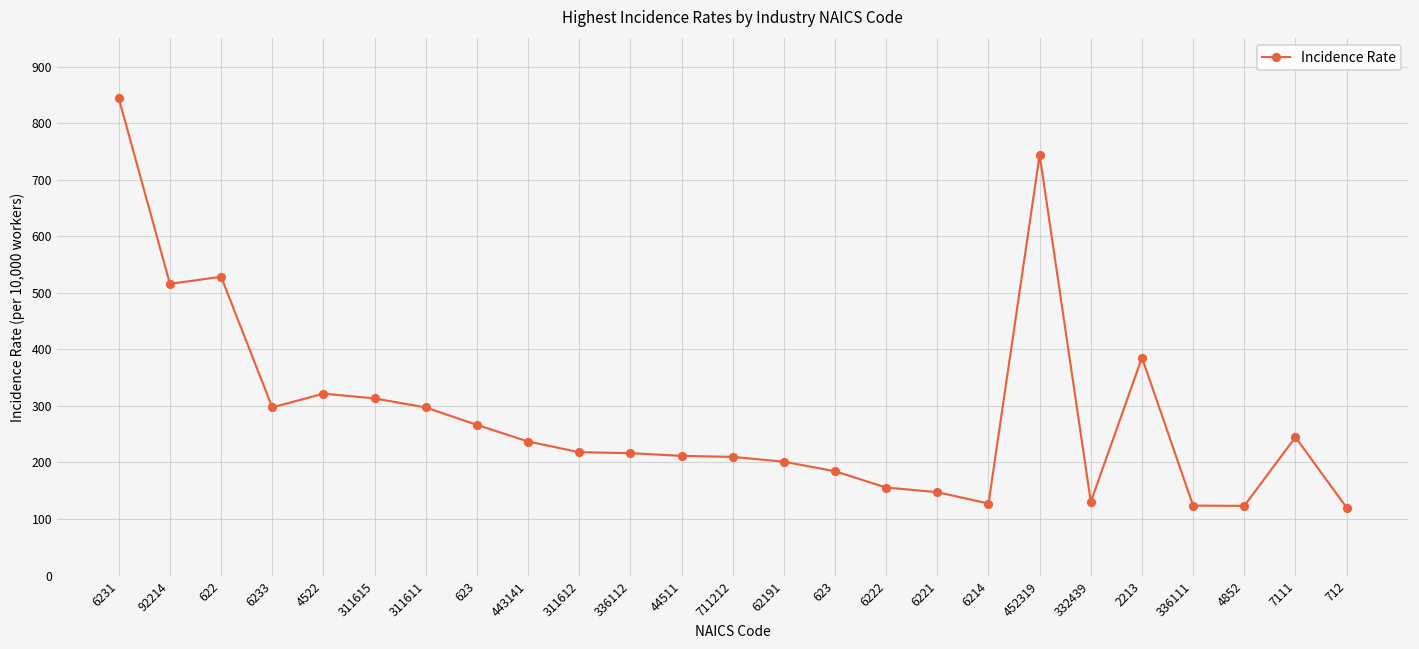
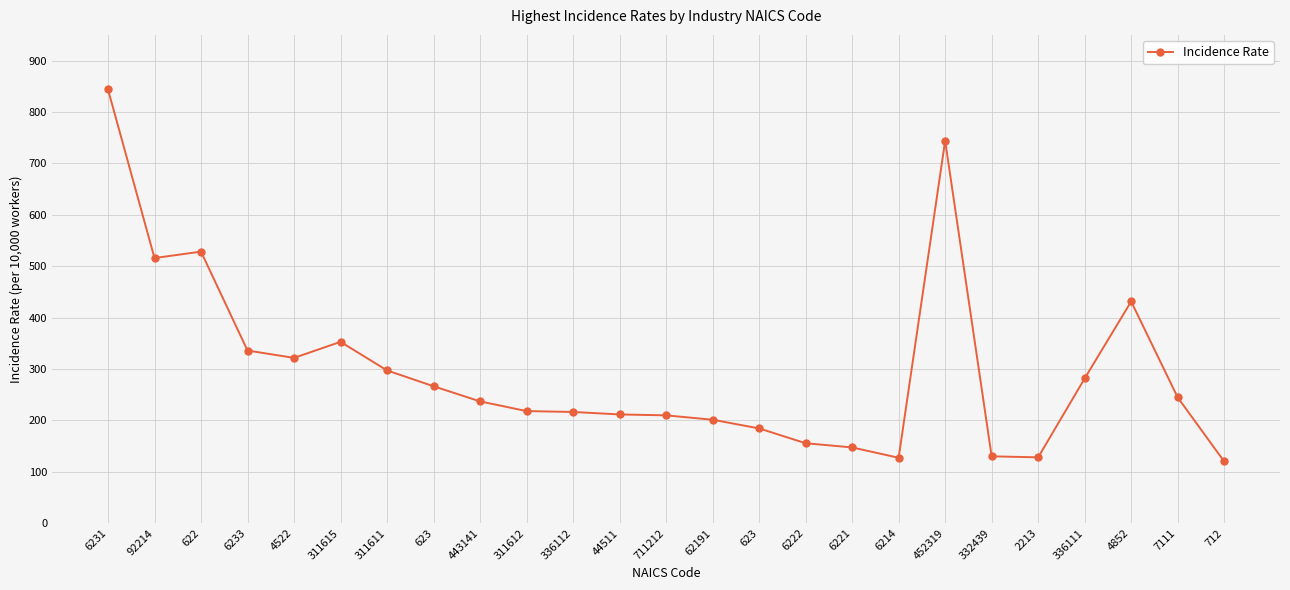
6233: 300 -> 340
311615: 310 -> 350
2213: 390 -> 130
336111: 120 -> 280
4852: 120 -> 430
